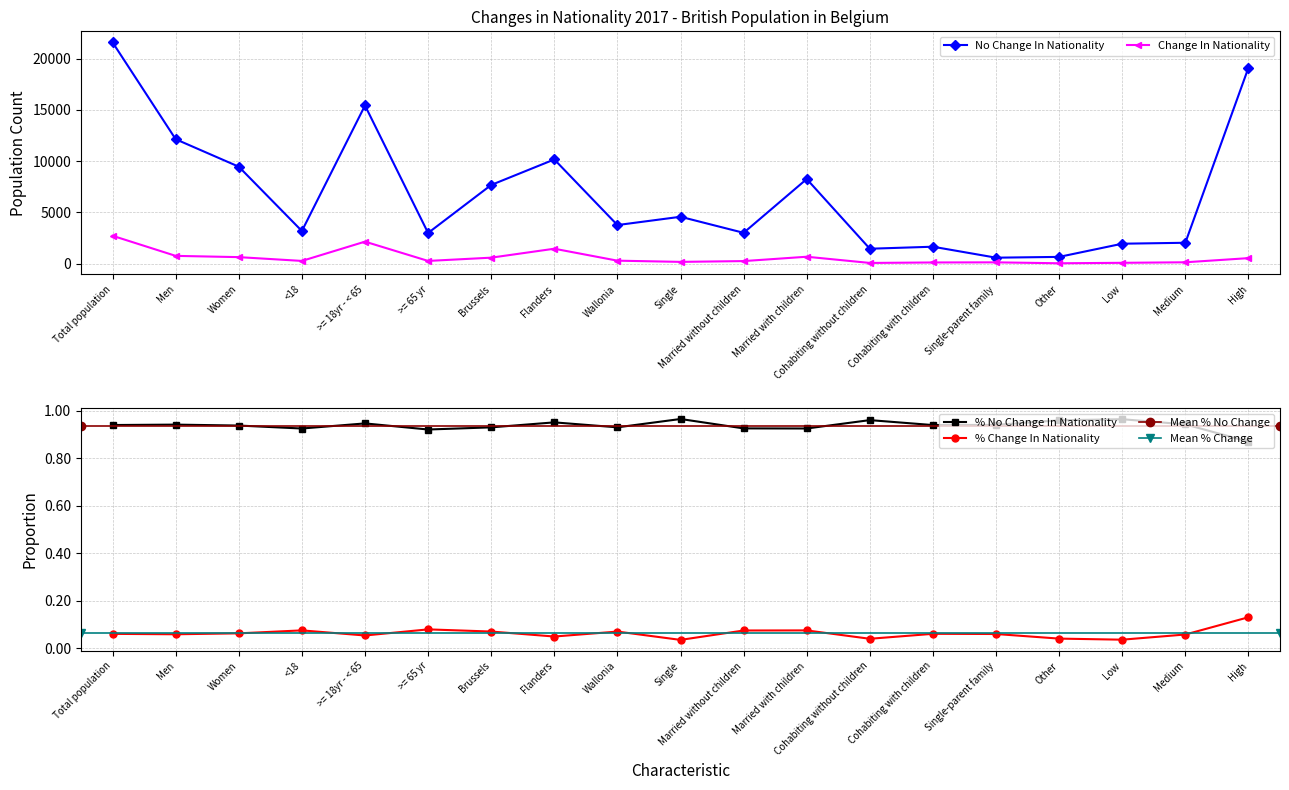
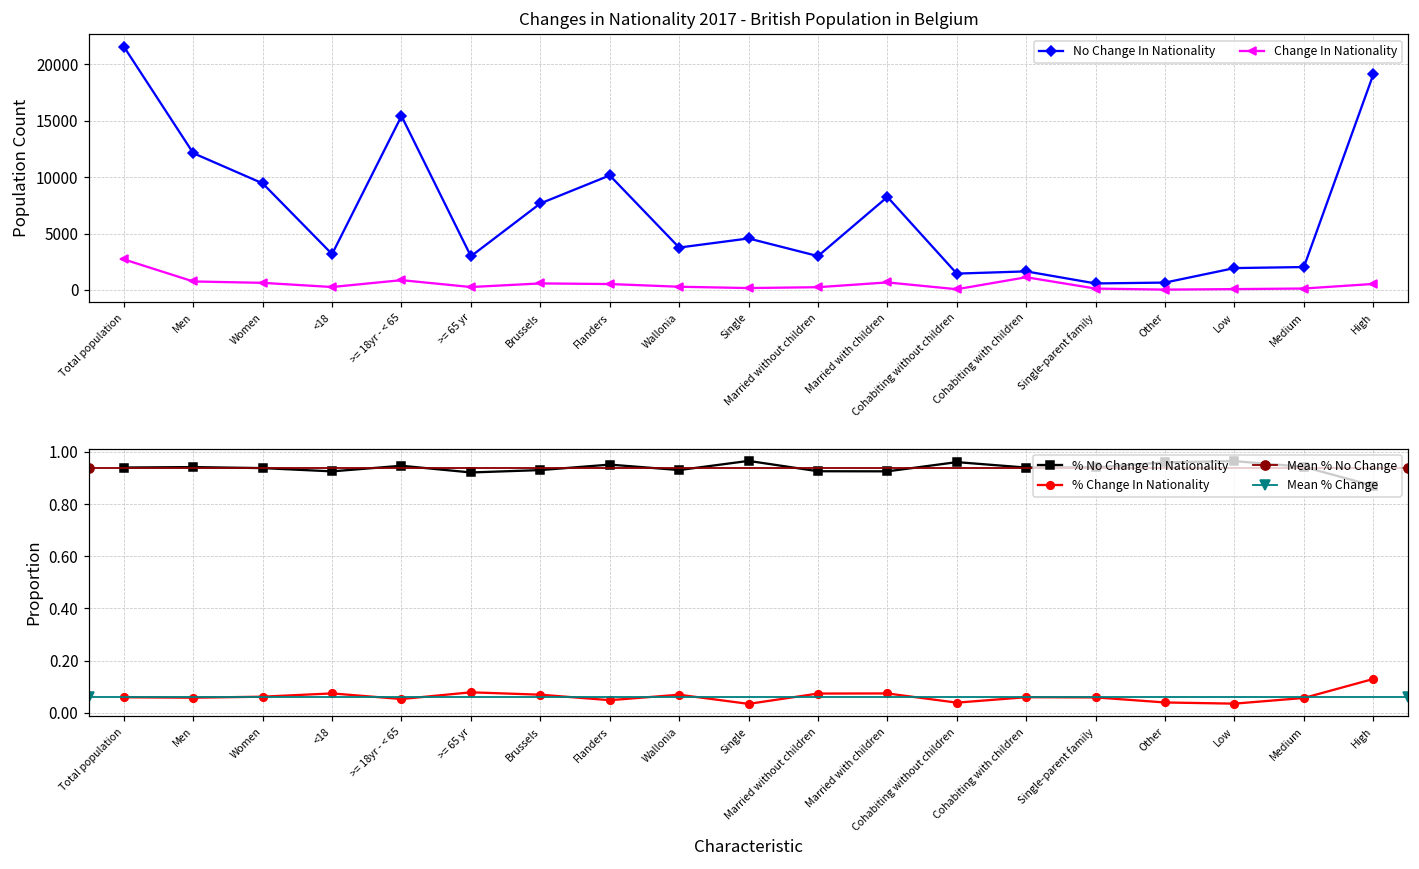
Changes in Nationality 2017 - British Population in Belgium, Change In Nationality, >= 18yr - < 65: 2100 -> 900
Changes in Nationality 2017 - British Population in Belgium, Change In Nationality, Flanders: 1400 -> 500
Changes in Nationality 2017 - British Population in Belgium, Change In Nationality, Cohabiting with children: 100 -> 1100
